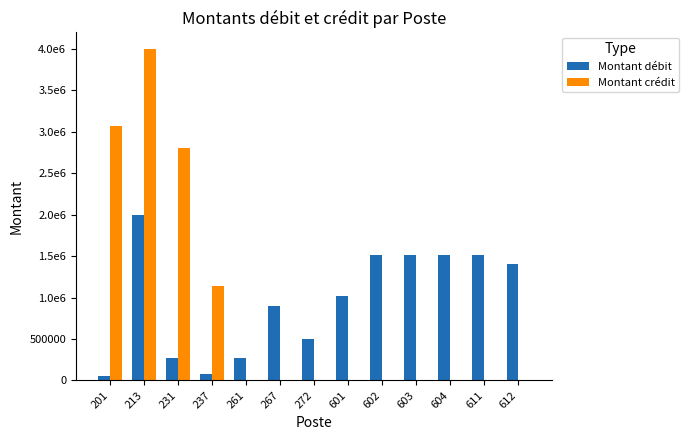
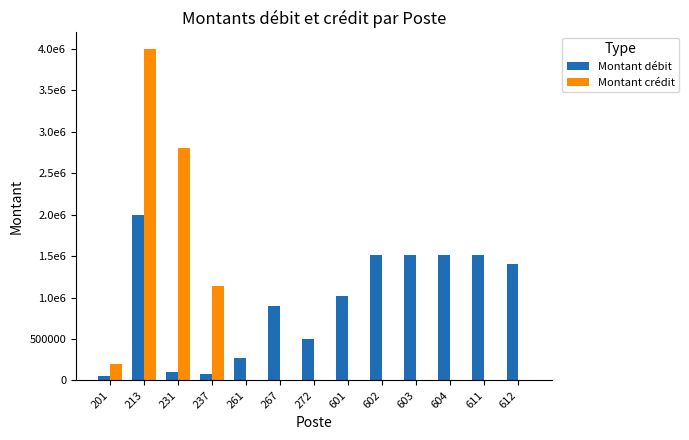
Montant crédit, 201: 3100000 -> 200000
Montant débit, 231: 300000 -> 100000
